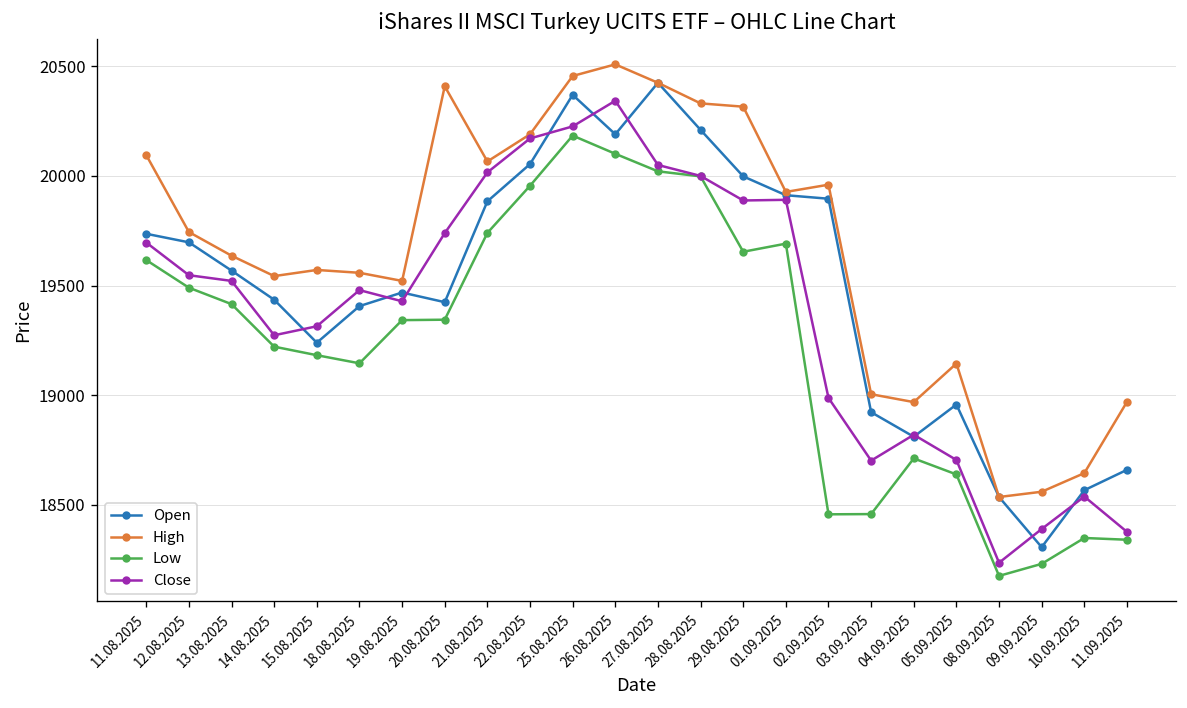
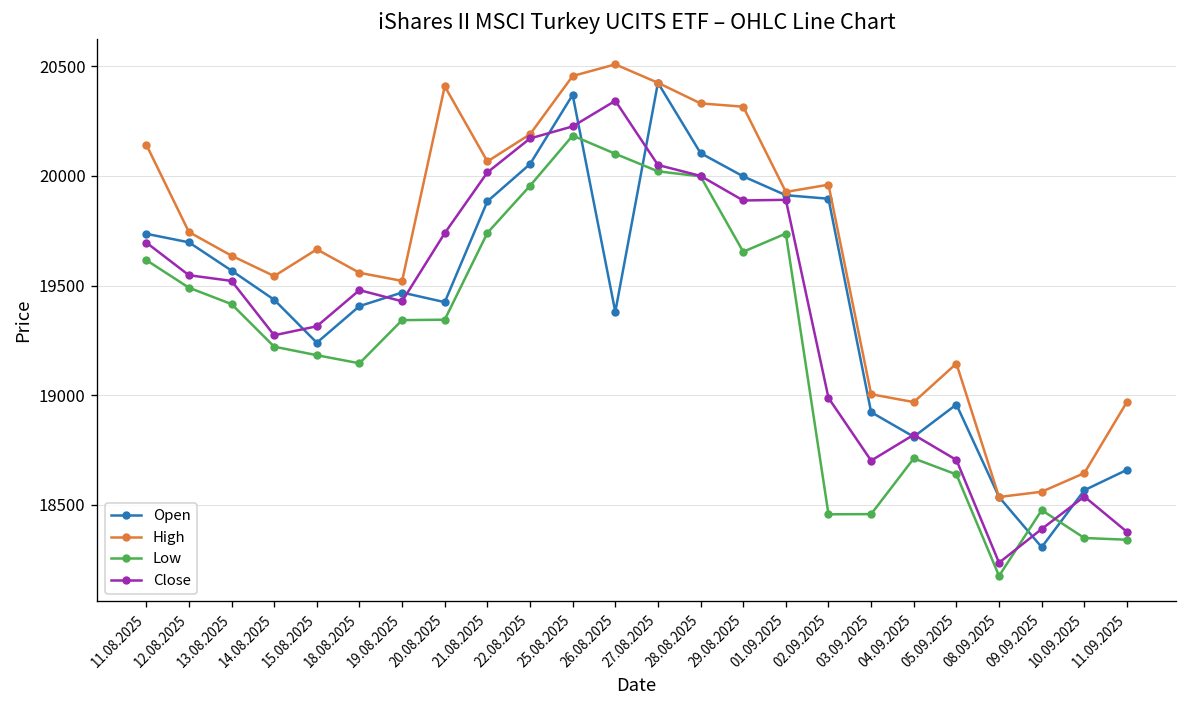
High, 11.08.2025: 20100 -> 20140
High, 15.08.2025: 19570 -> 19670
Open, 26.08.2025: 20190 -> 19380
Open, 28.08.2025: 20210 -> 20100
Low, 01.09.2025: 19690 -> 19740
Low, 09.09.2025: 18230 -> 18480
